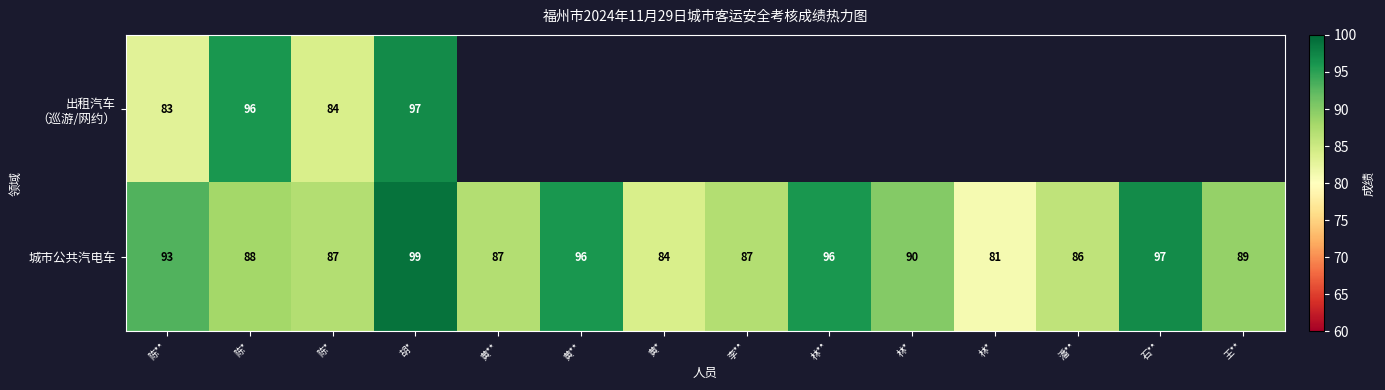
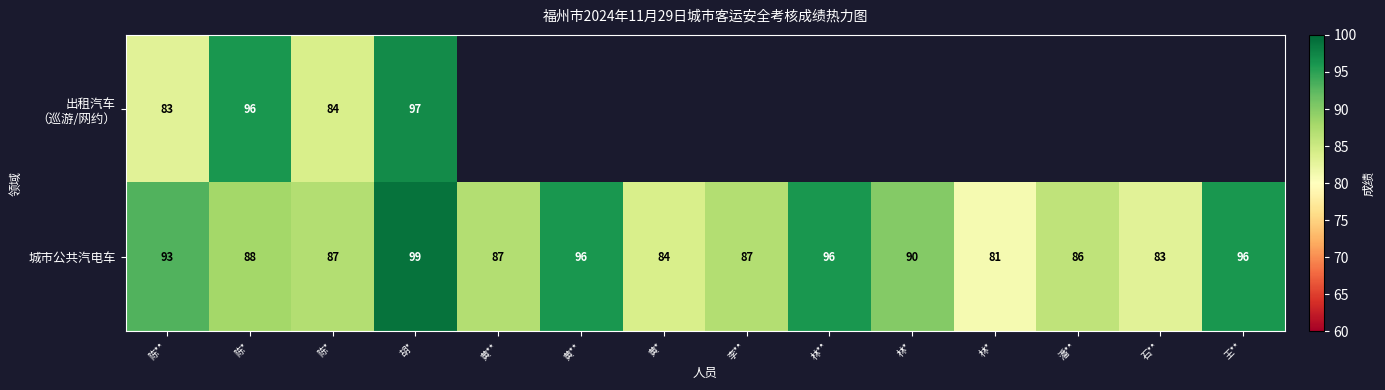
城市公共汽电车, 石**: 97 -> 83
城市公共汽电车, 王**: 89 -> 96
